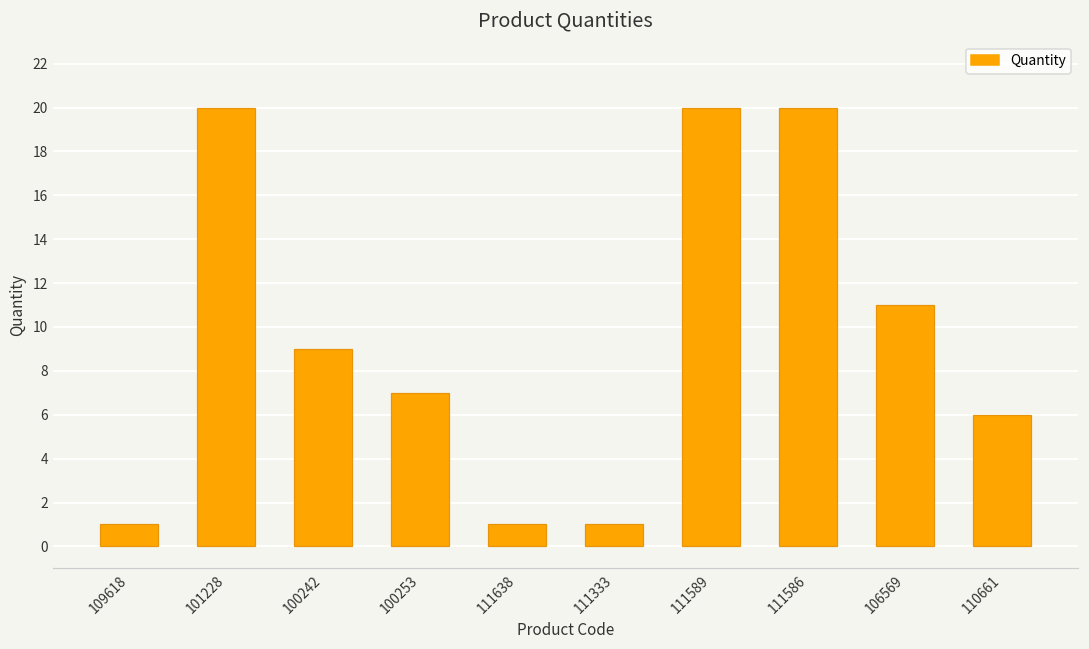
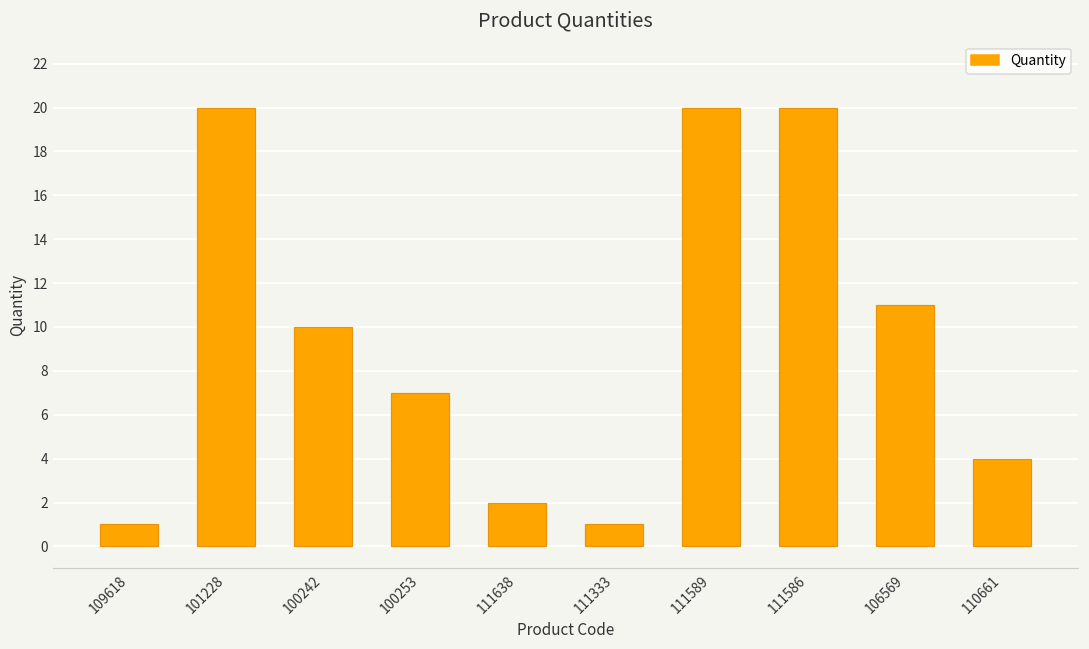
100242: 9 -> 10
111638: 1 -> 2
110661: 6 -> 4
